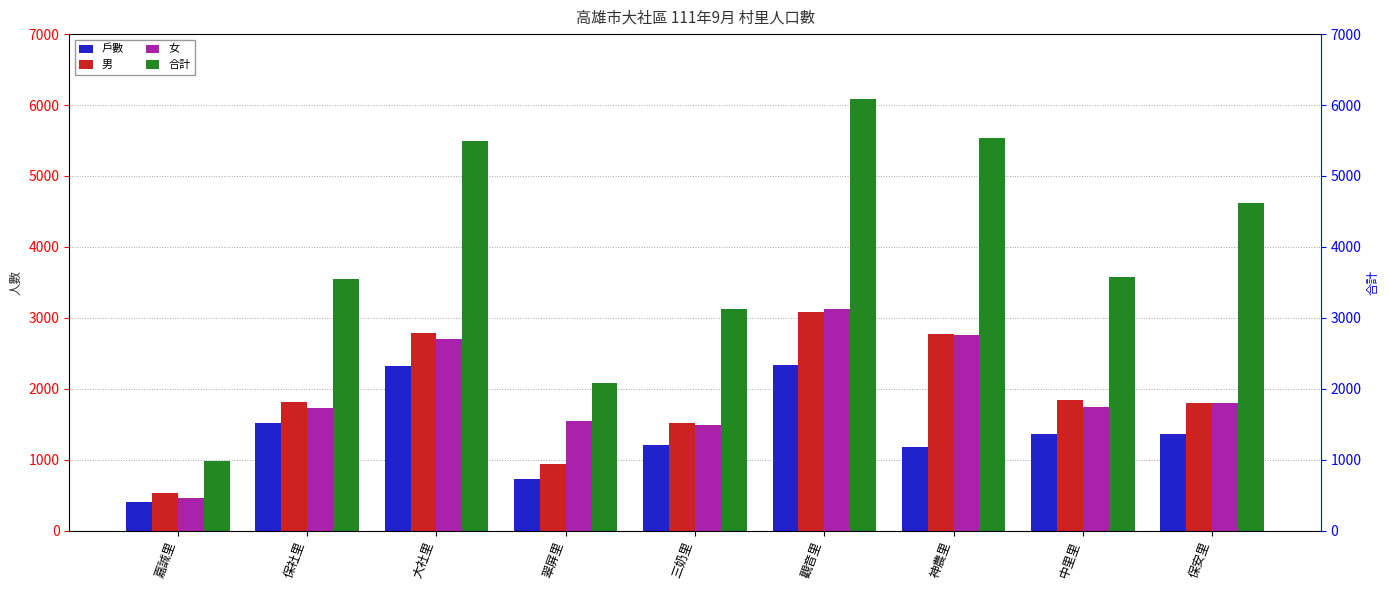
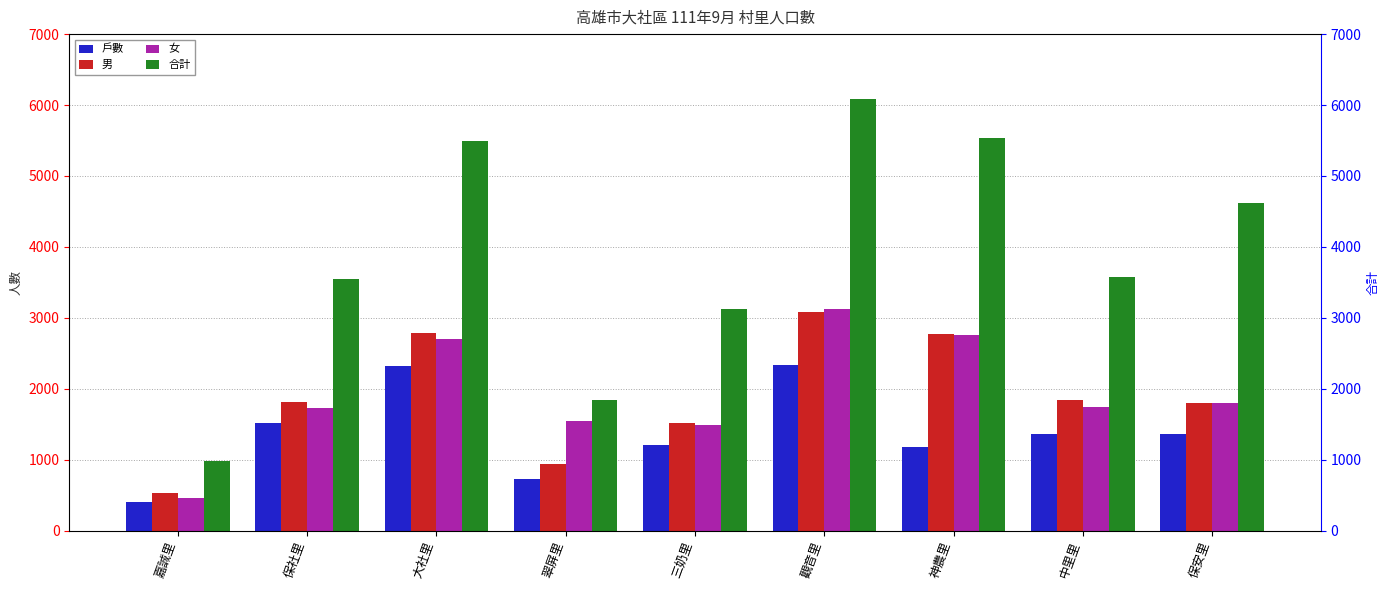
合計, 翠屏里: 2100 -> 1800
